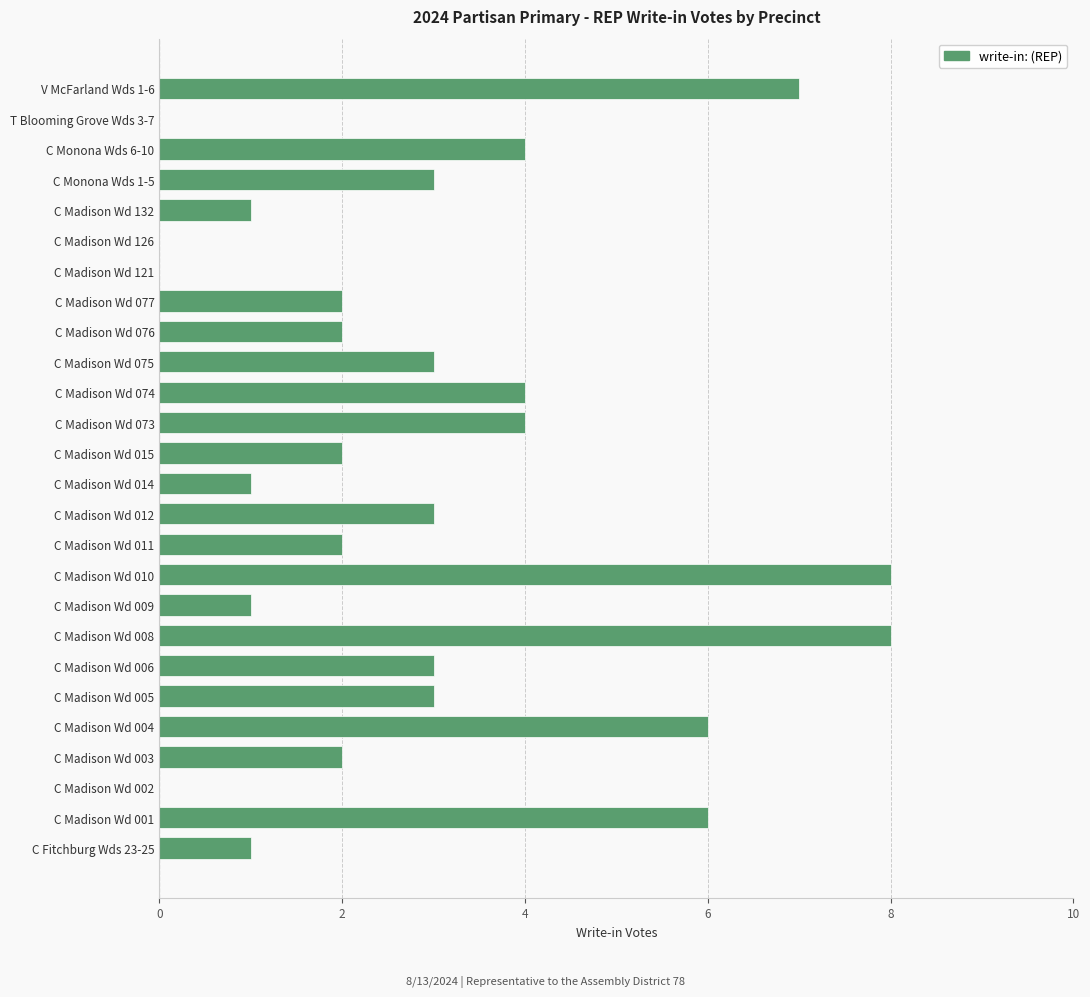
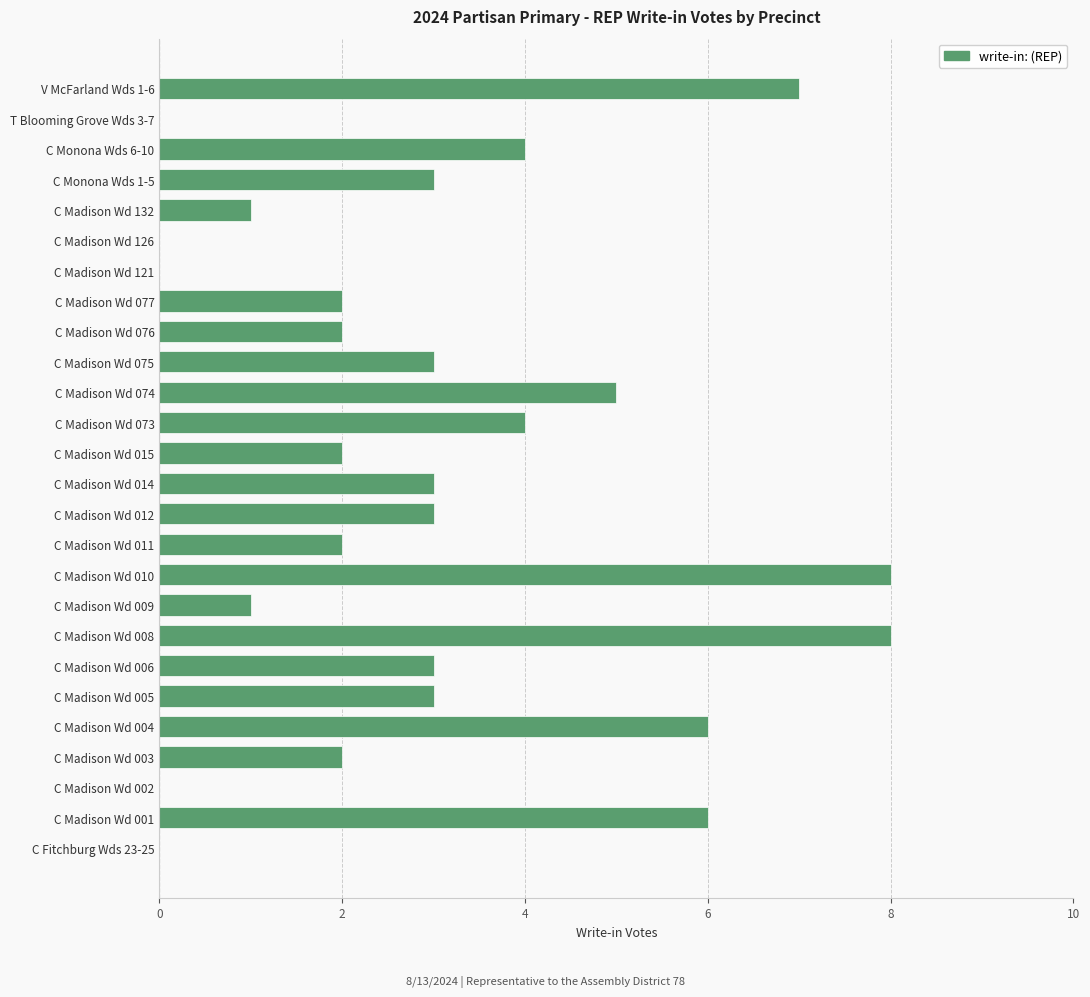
C Madison Wd 074: 4 -> 5
C Madison Wd 014: 1 -> 3
C Fitchburg Wds 23-25: 1 -> 0
